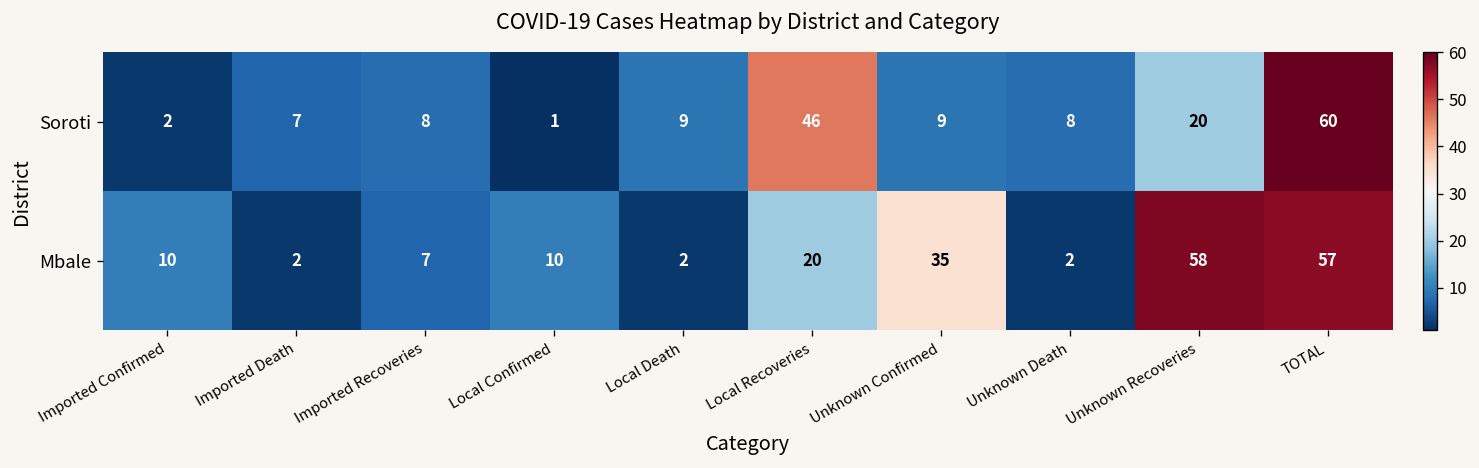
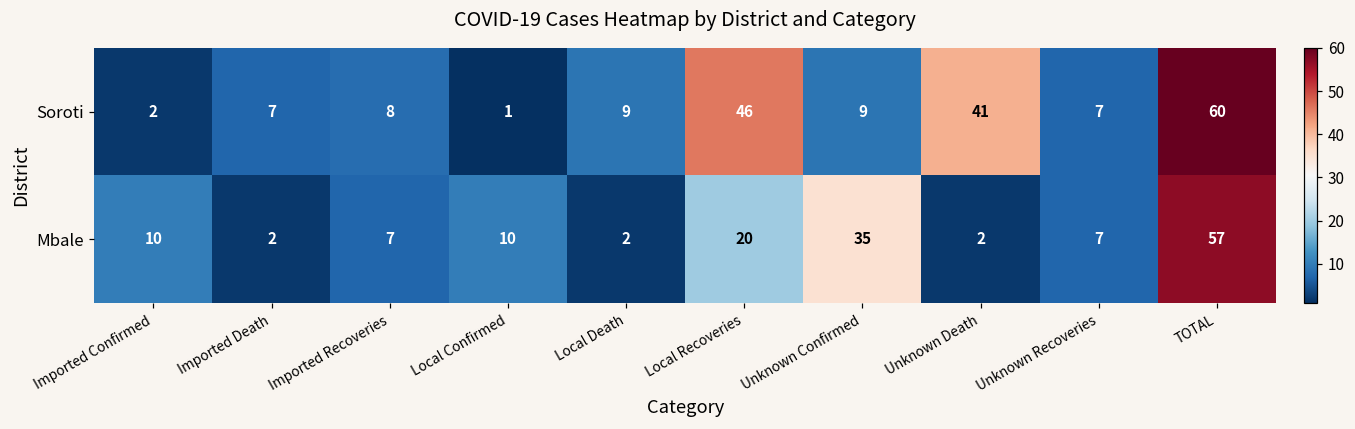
Soroti, Unknown Death: 8 -> 41
Soroti, Unknown Recoveries: 20 -> 7
Mbale, Unknown Recoveries: 58 -> 7
